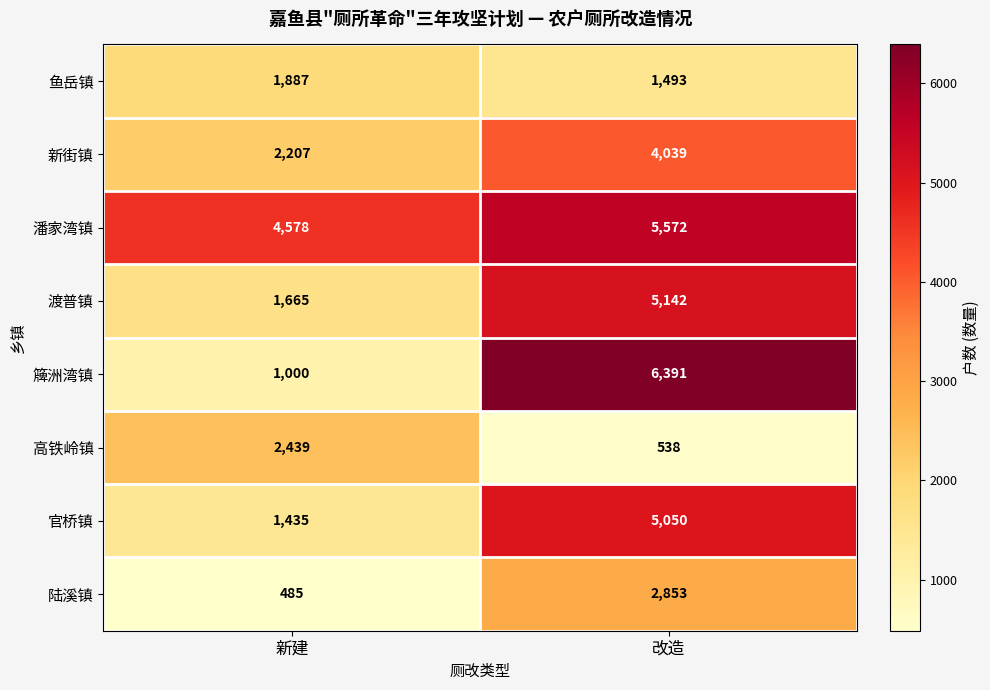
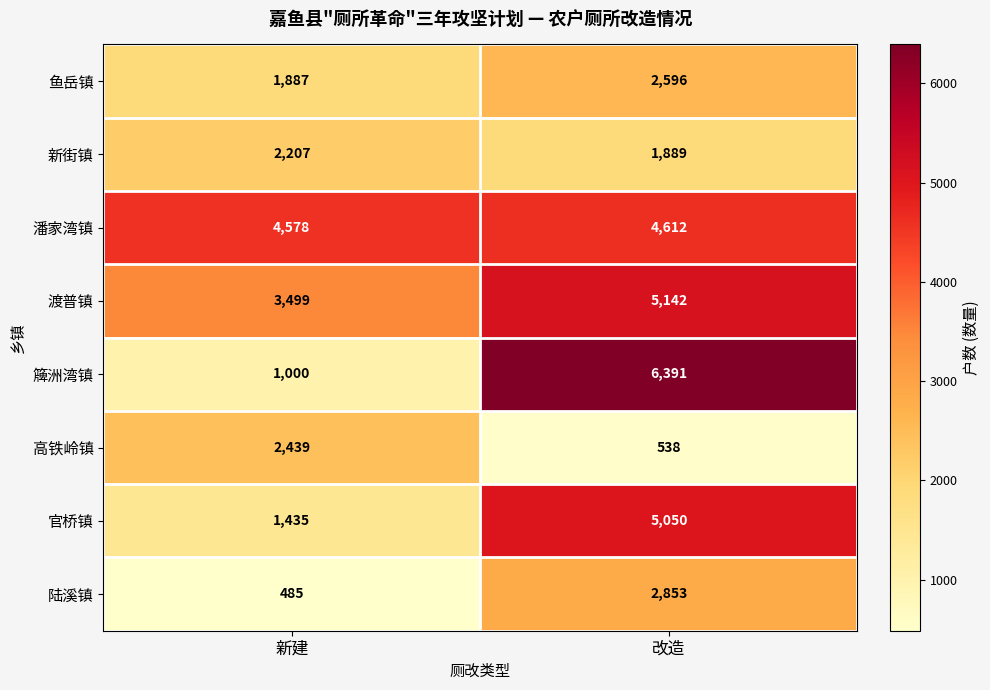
鱼岳镇, 改造: 1,493 -> 2,596
新街镇, 改造: 4,039 -> 1,889
潘家湾镇, 改造: 5,572 -> 4,612
渡普镇, 新建: 1,665 -> 3,499
